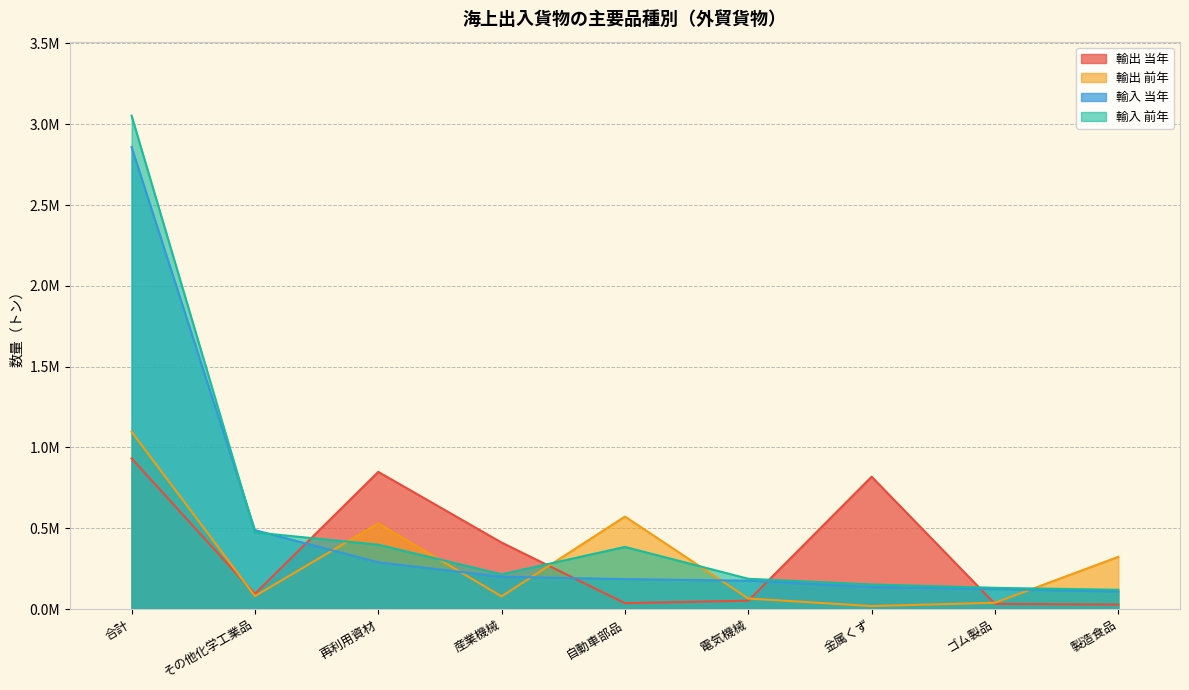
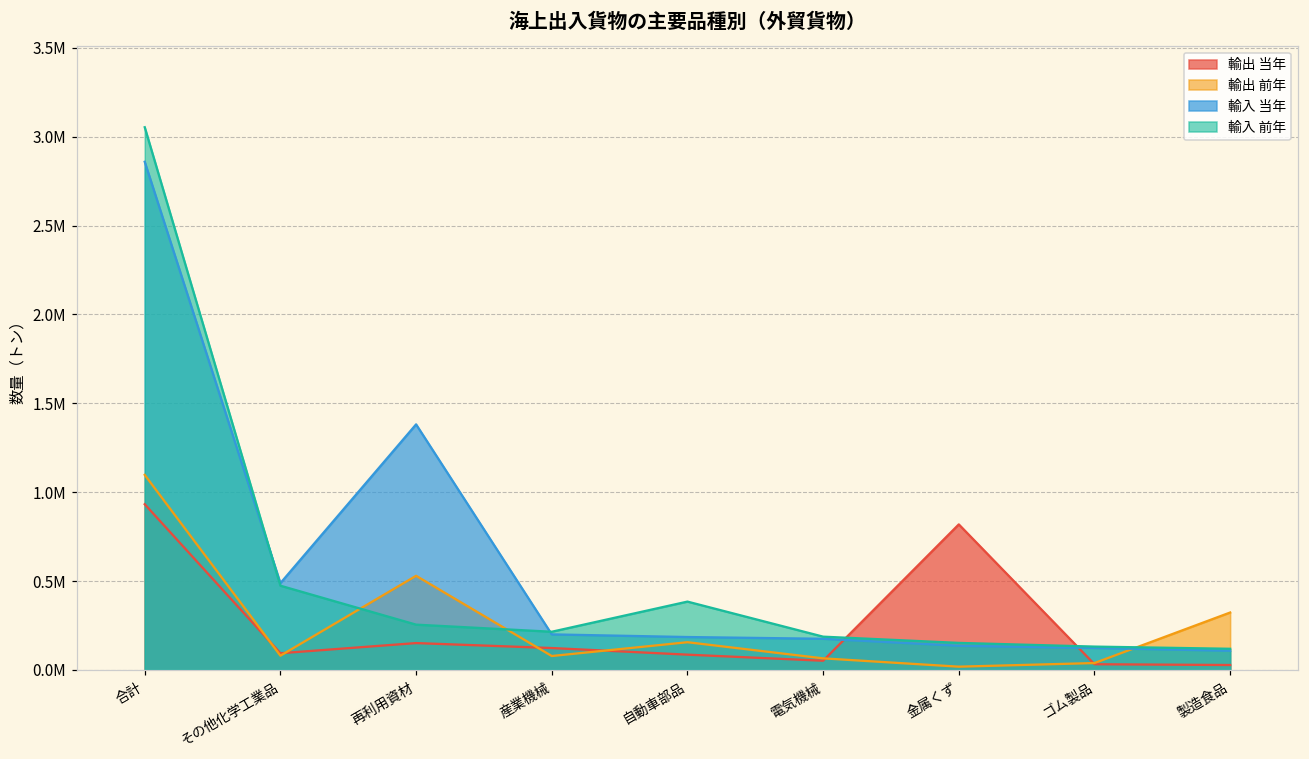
輸出 当年, 再利用資材: 850000 -> 150000
輸入 当年, 再利用資材: 290000 -> 1380000
輸入 前年, 再利用資材: 400000 -> 250000
輸出 当年, 産業機械: 410000 -> 120000
輸出 当年, 自動車部品: 40000 -> 90000
輸出 前年, 自動車部品: 570000 -> 160000
